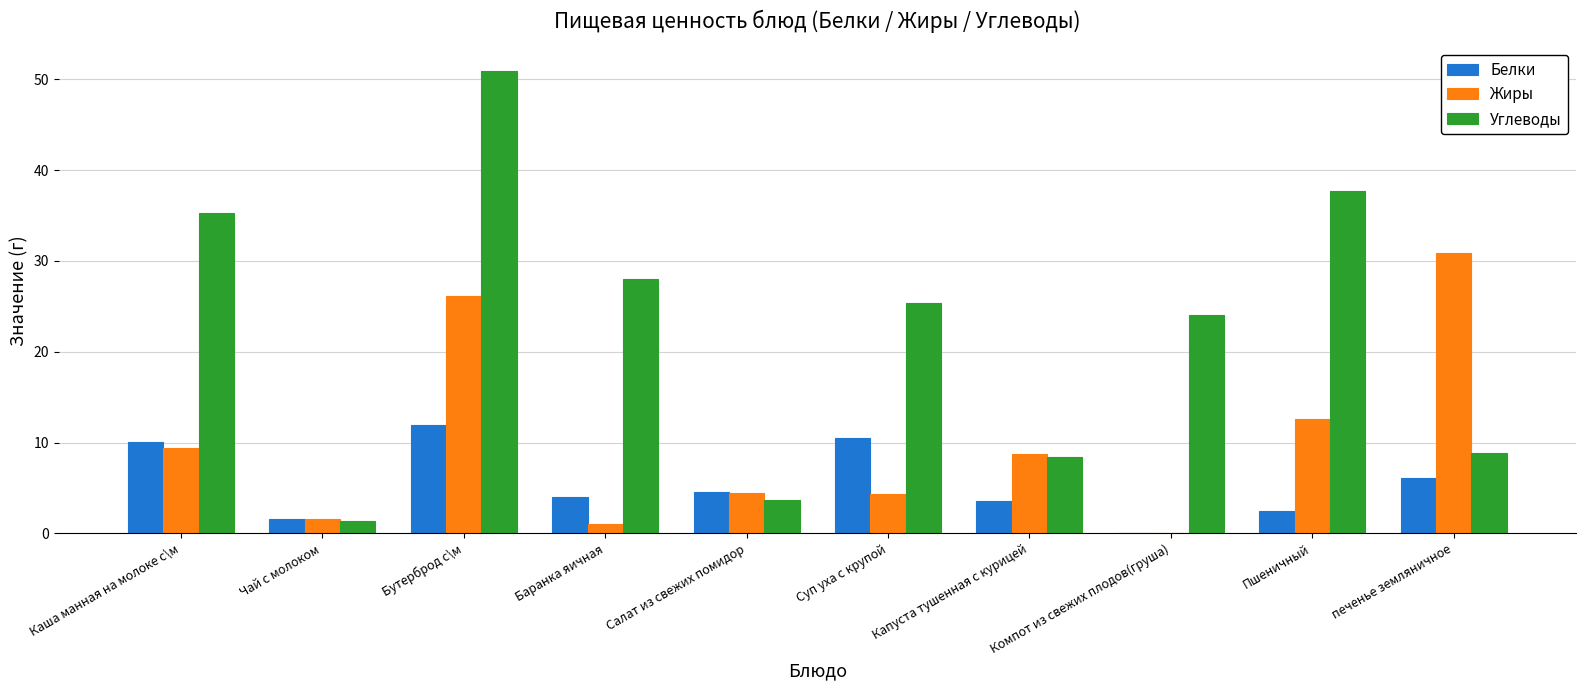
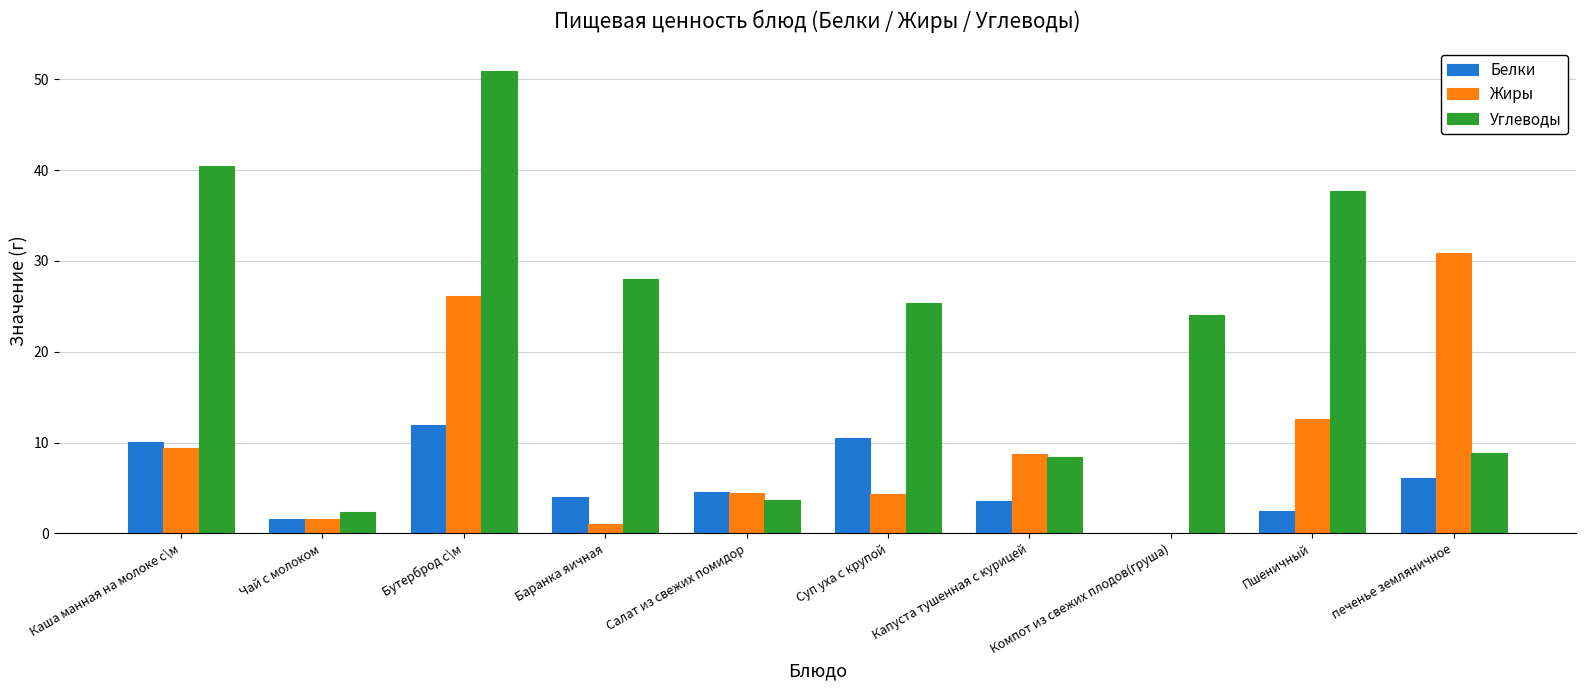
Углеводы, Каша манная на молоке с\м: 35 -> 41
Углеводы, Чай с молоком: 1 -> 2
